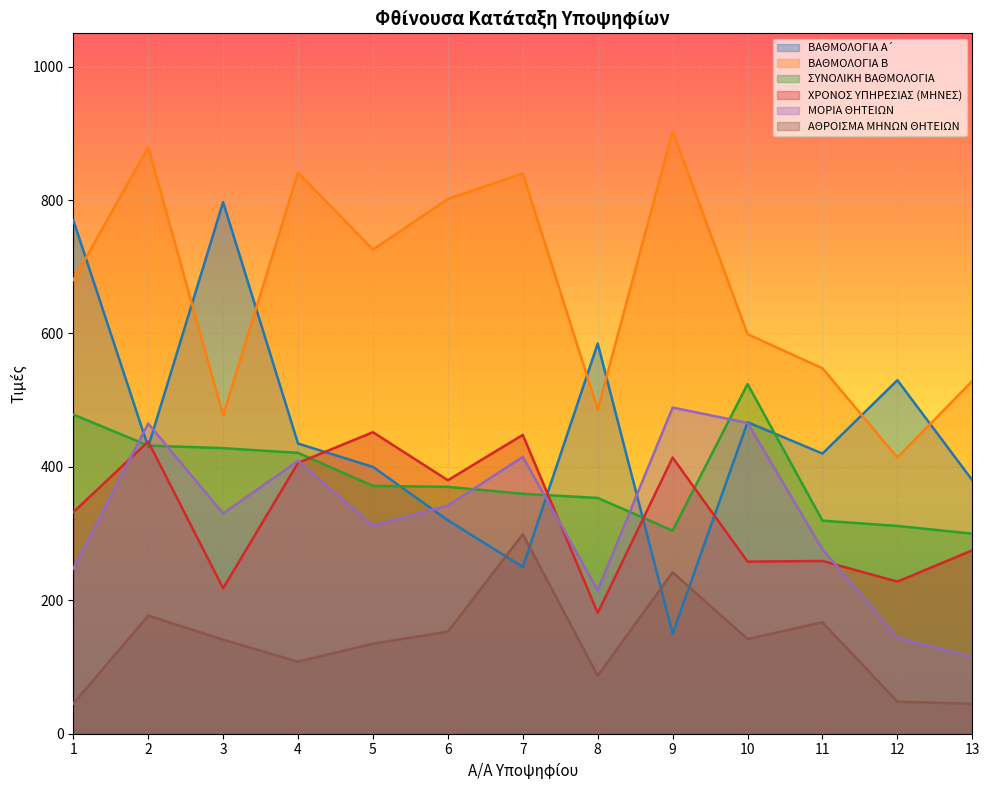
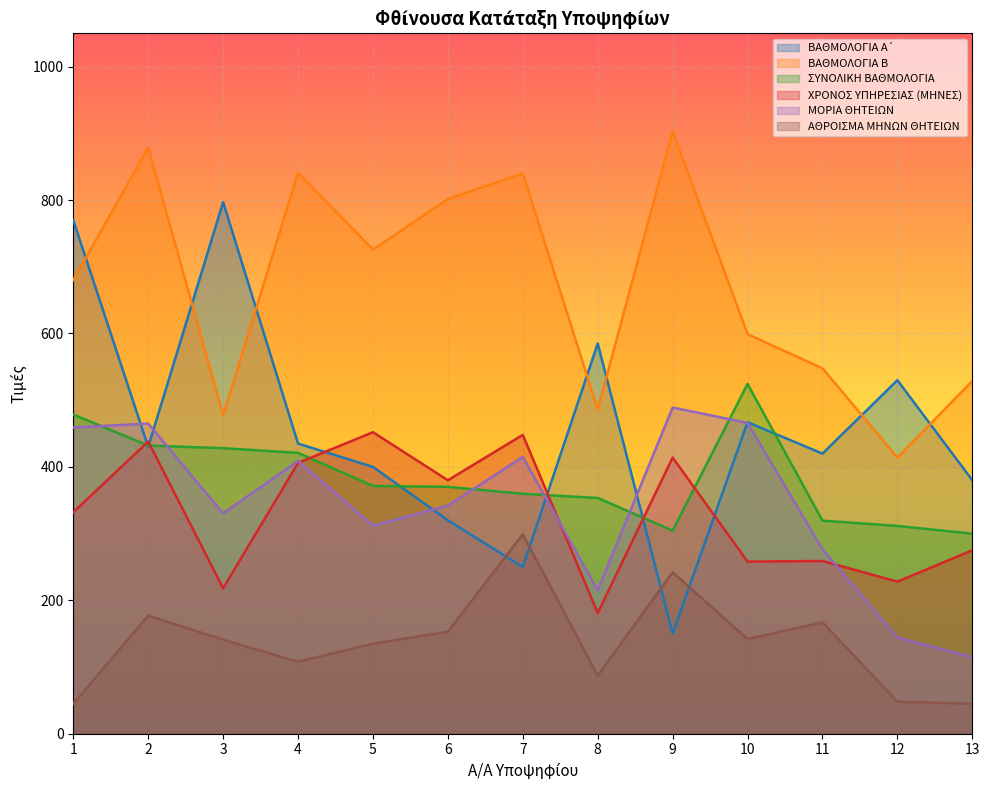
ΜΟΡΙΑ ΘΗΤΕΙΩΝ, 1: 250 -> 460
